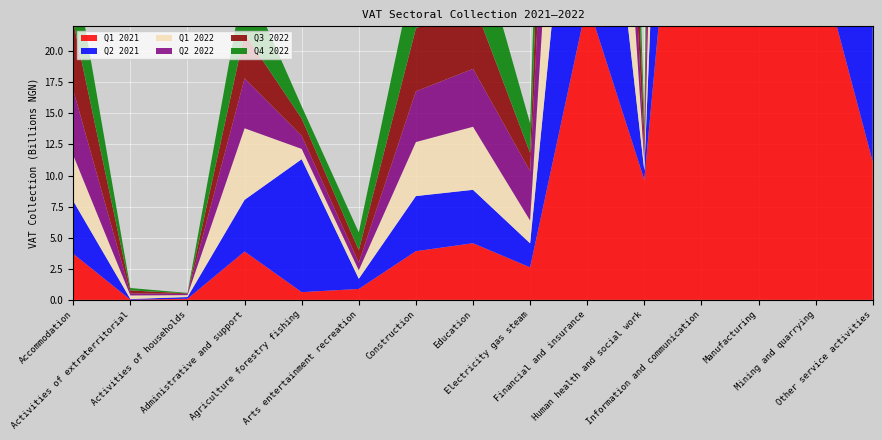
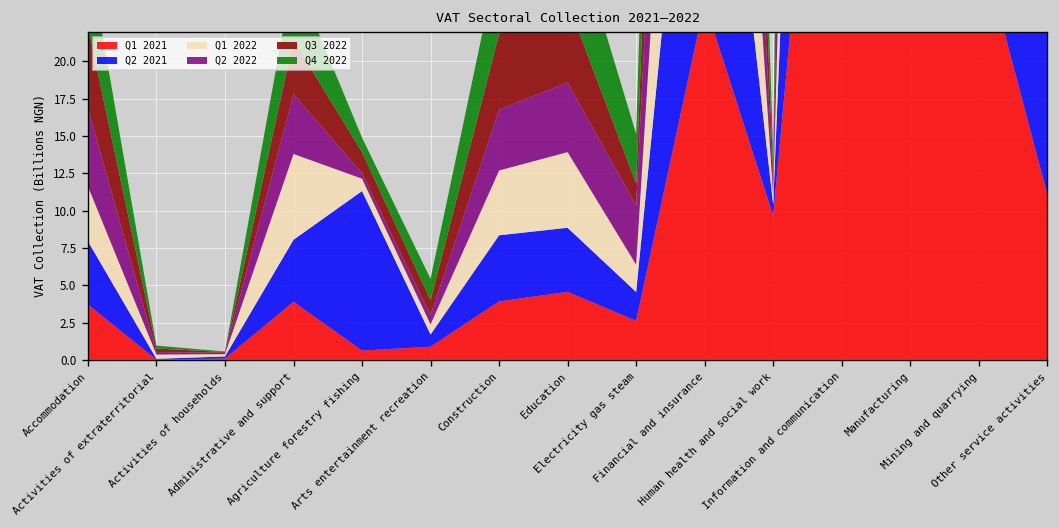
Q2 2022, Agriculture forestry fishing: 1.0 -> 0.4
Q4 2022, Electricity gas steam: 2.4 -> 3.3
Q3 2022, Human health and social work: 1.5 -> 0.8
